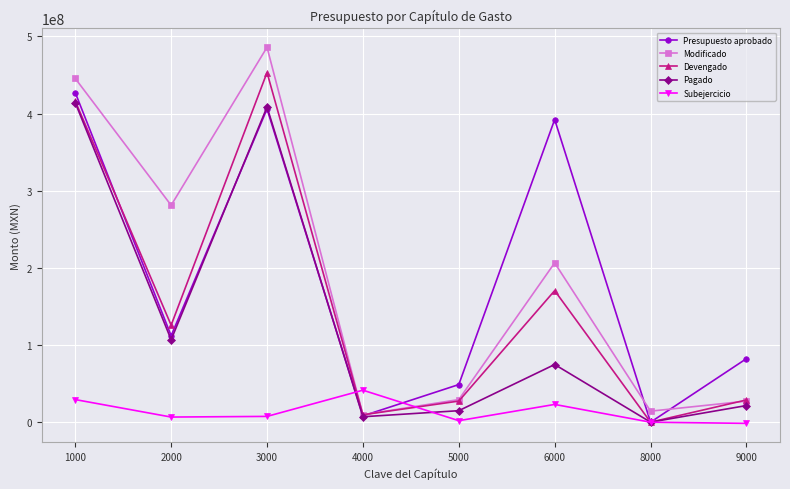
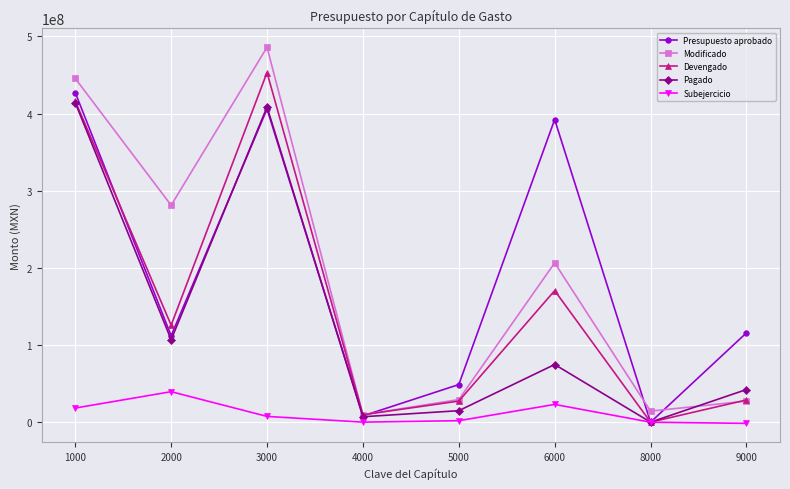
Subejercicio, 1000: 30000000 -> 20000000
Subejercicio, 2000: 10000000 -> 40000000
Subejercicio, 4000: 40000000 -> 0
Presupuesto aprobado, 9000: 80000000 -> 120000000
Pagado, 9000: 20000000 -> 40000000
